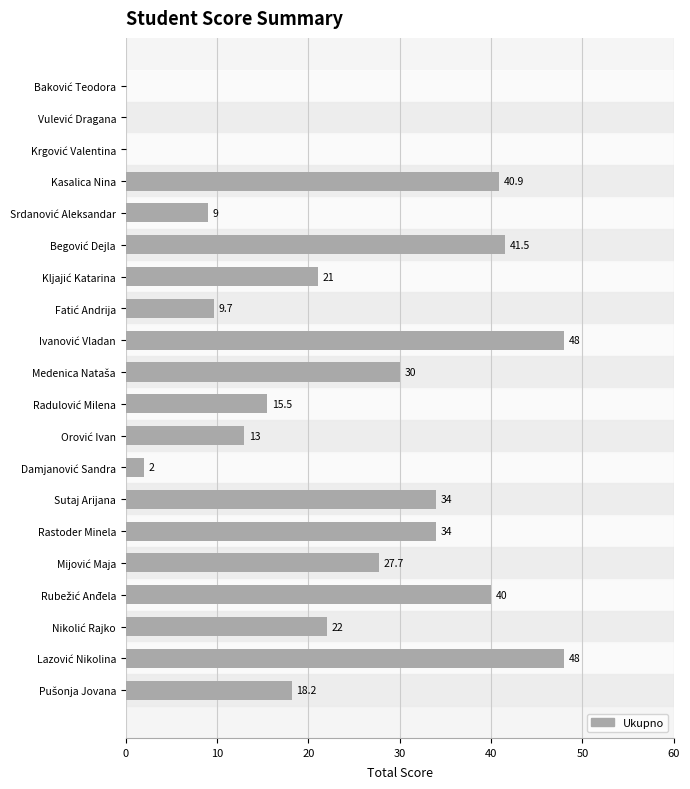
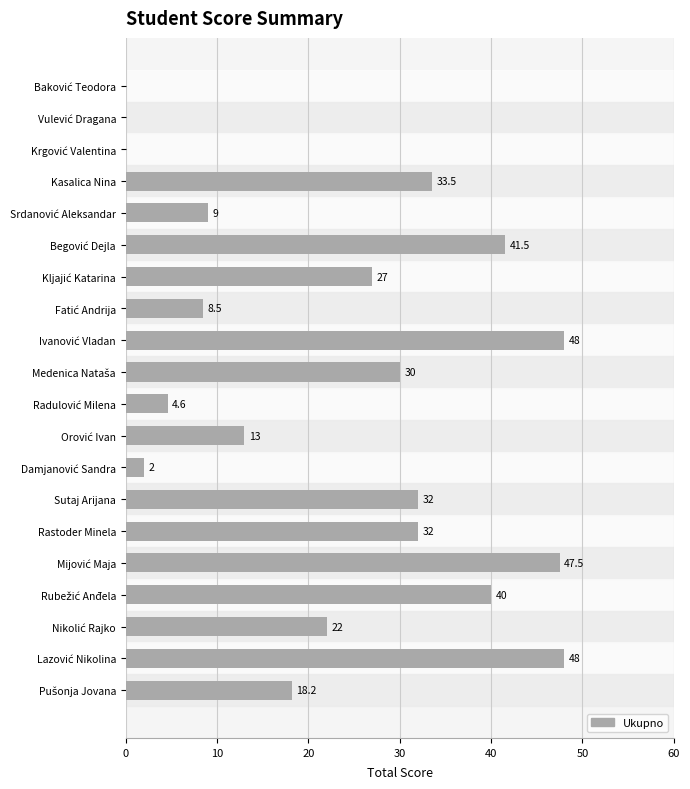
Kasalica Nina: 40.9 -> 33.5
Kljajić Katarina: 21 -> 27
Fatić Andrija: 9.7 -> 8.5
Radulović Milena: 15.5 -> 4.6
Sutaj Arijana: 34 -> 32
Rastoder Minela: 34 -> 32
Mijović Maja: 27.7 -> 47.5
